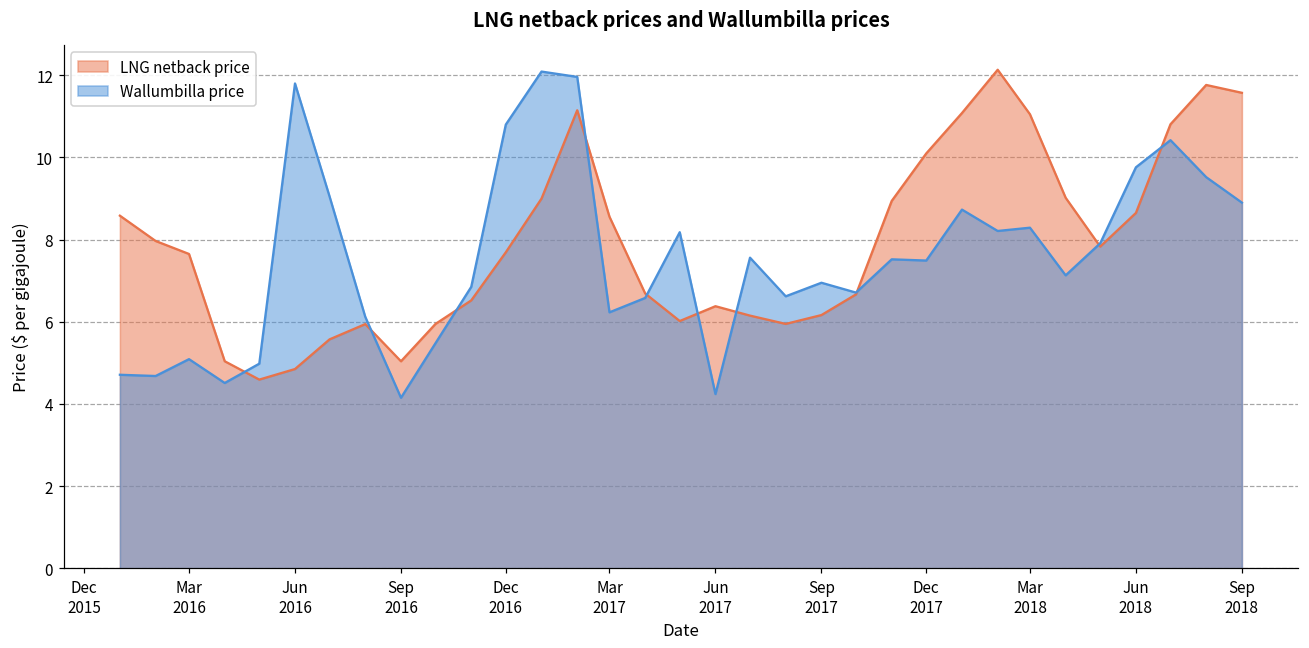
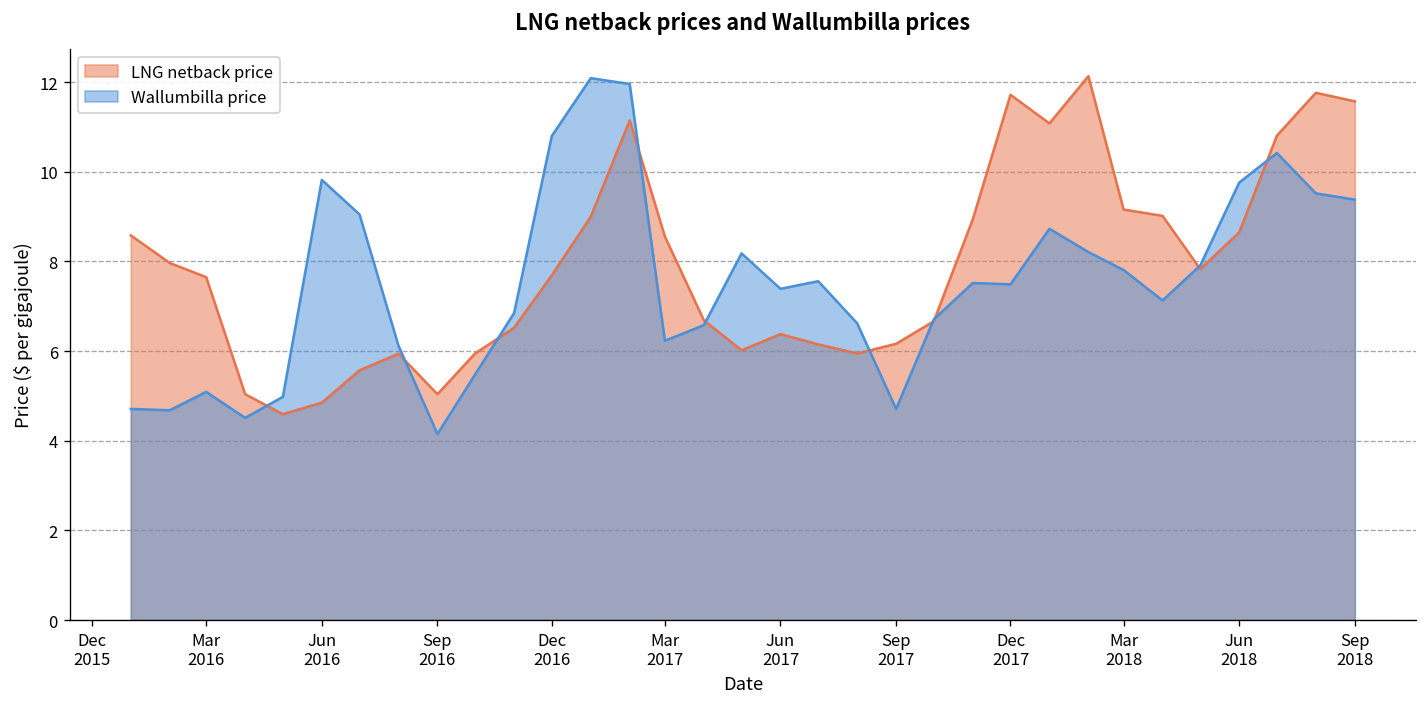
Wallumbilla price, Jun 2016: 11.8 -> 9.8
Wallumbilla price, Jun 2017: 4.2 -> 7.4
Wallumbilla price, Sep 2017: 7.0 -> 4.7
LNG netback price, Dec 2017: 10.1 -> 11.7
LNG netback price, Mar 2018: 11.1 -> 9.2
Wallumbilla price, Mar 2018: 8.3 -> 7.8
Wallumbilla price, Sep 2018: 8.9 -> 9.4
